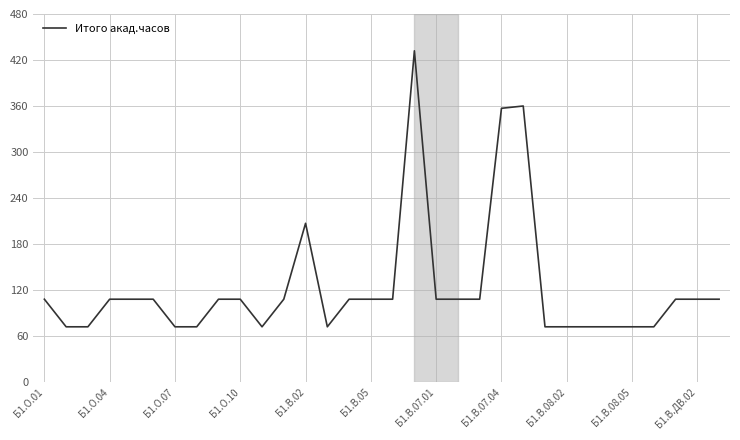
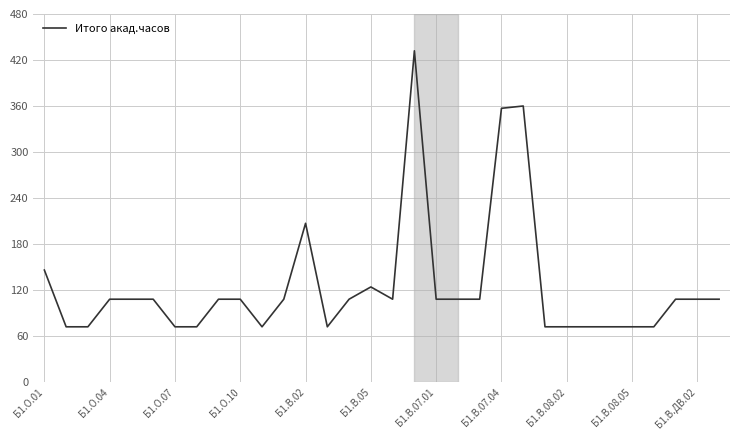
Б1.О.01: 110 -> 150
Б1.В.05: 110 -> 120
